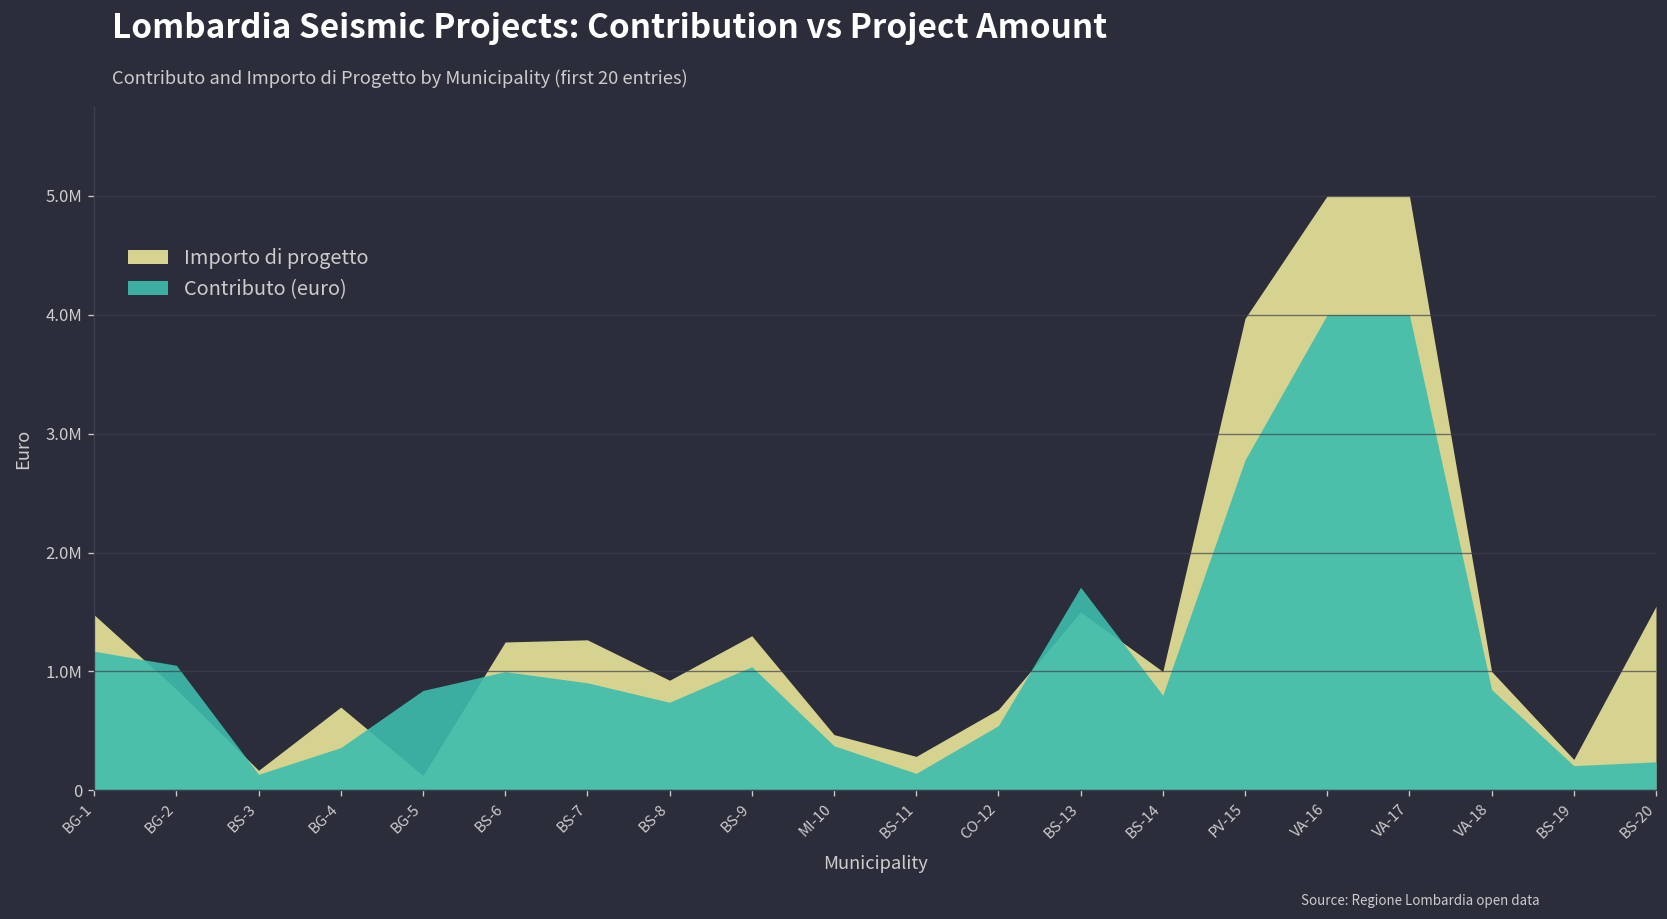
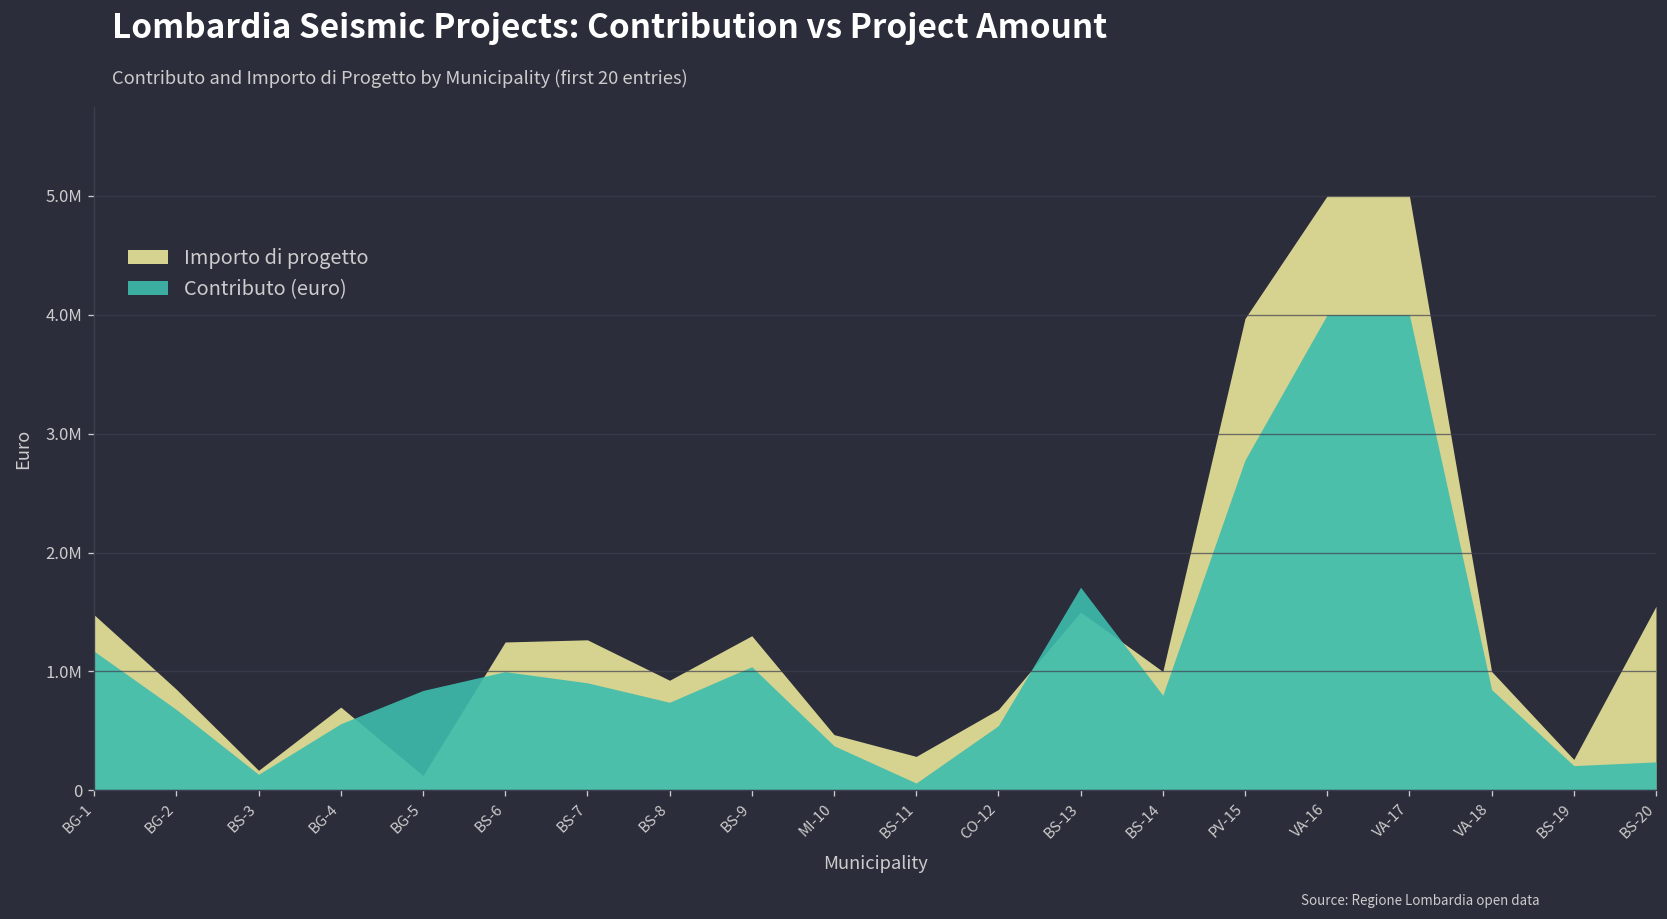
Contributo (euro), BG-2: 1100000 -> 700000
Contributo (euro), BG-4: 400000 -> 600000
Contributo (euro), BS-11: 140000 -> 60000
